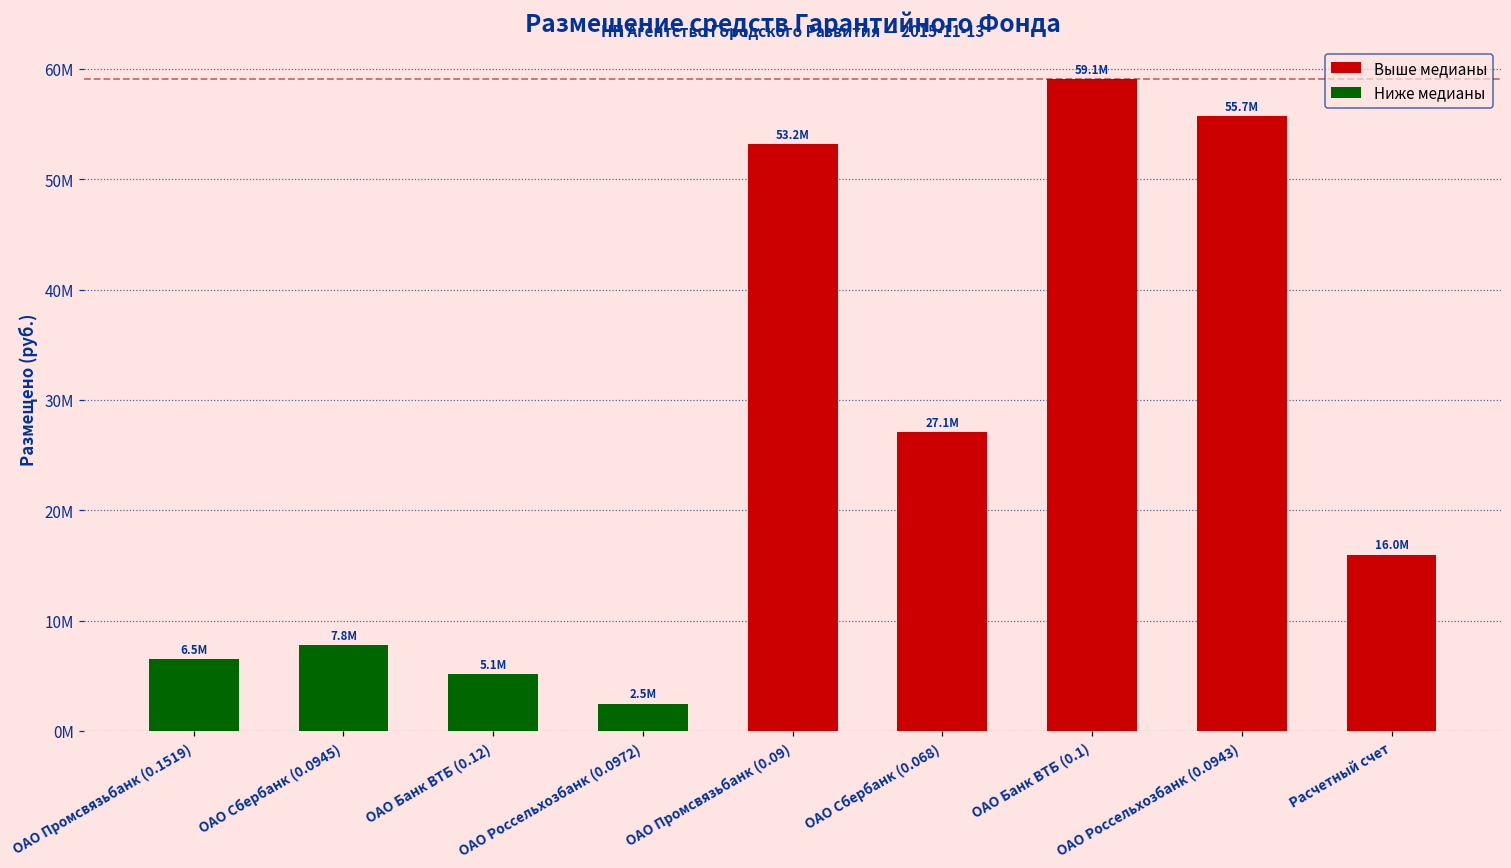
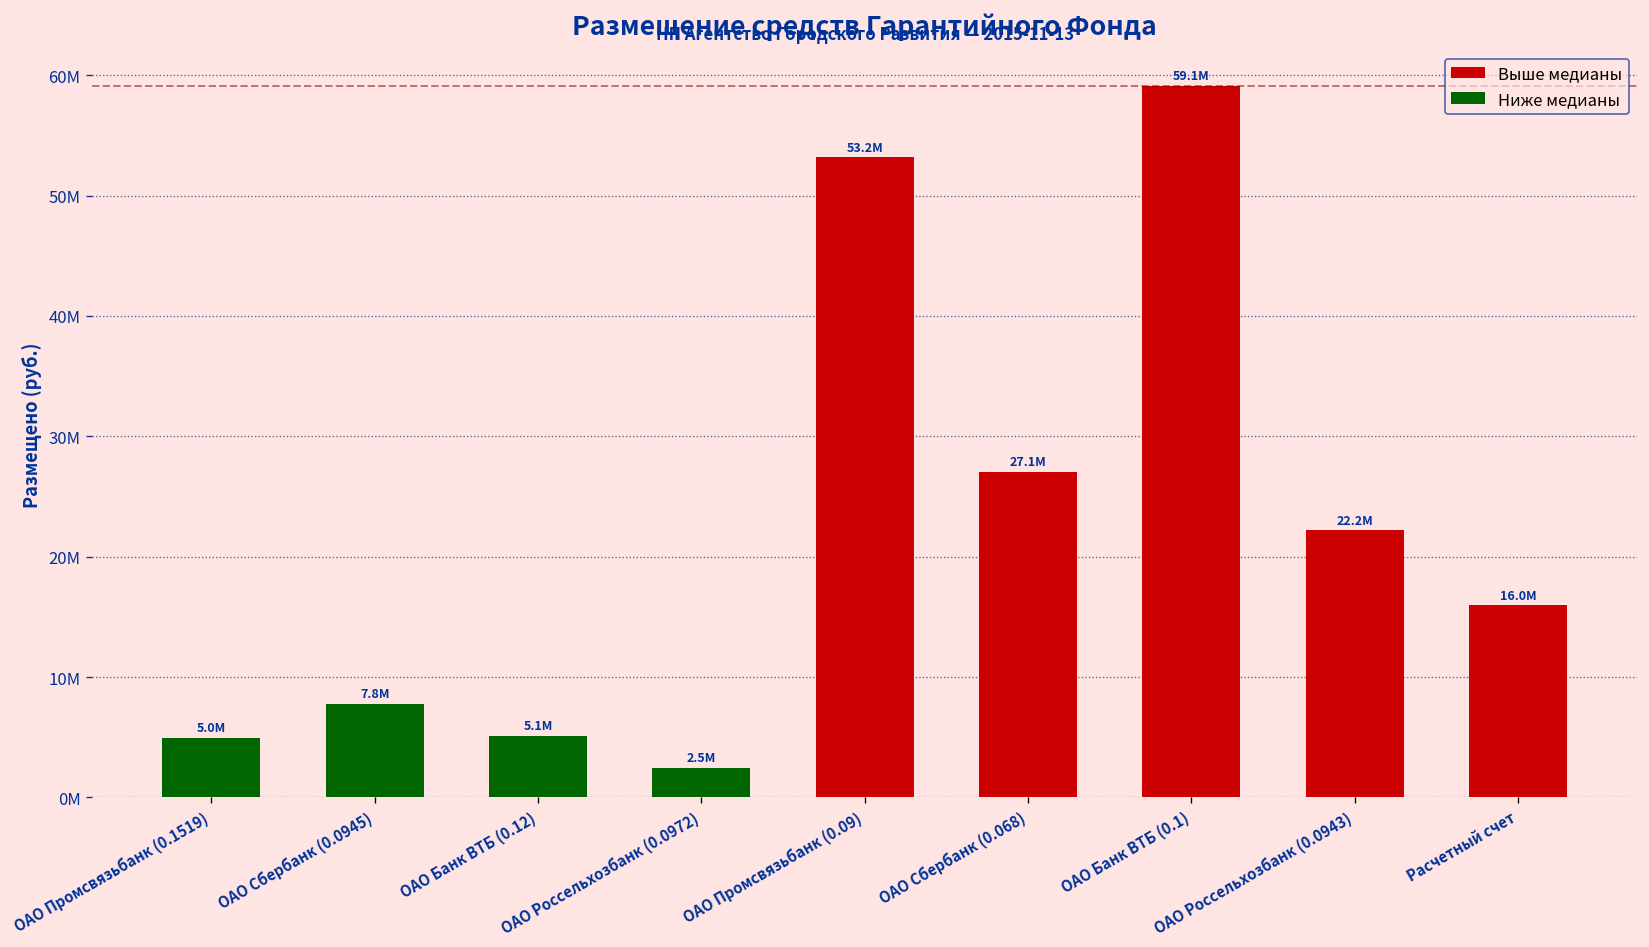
ОАО Промсвязьбанк (0.1519): 6.5M -> 5.0M
ОАО Россельхозбанк (0.0943): 55.7M -> 22.2M
